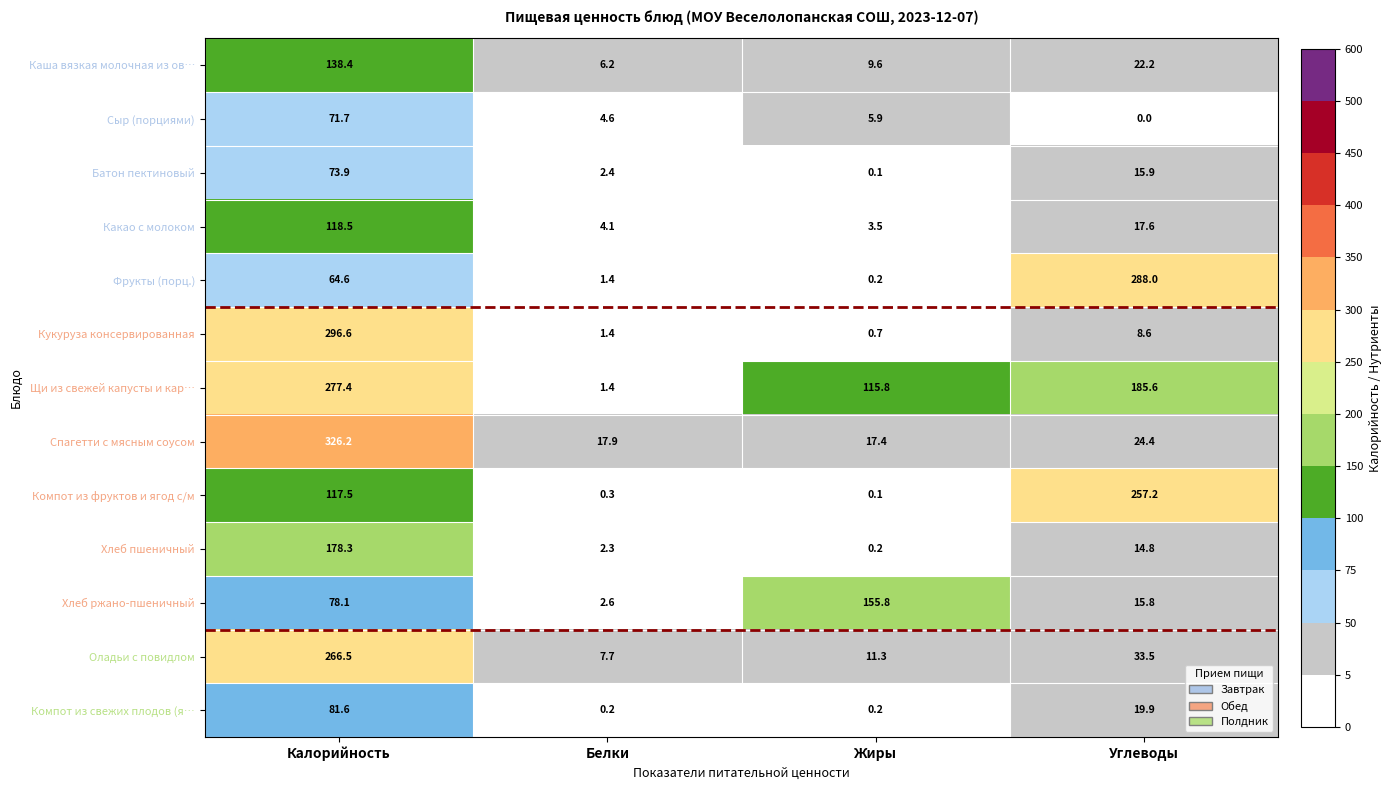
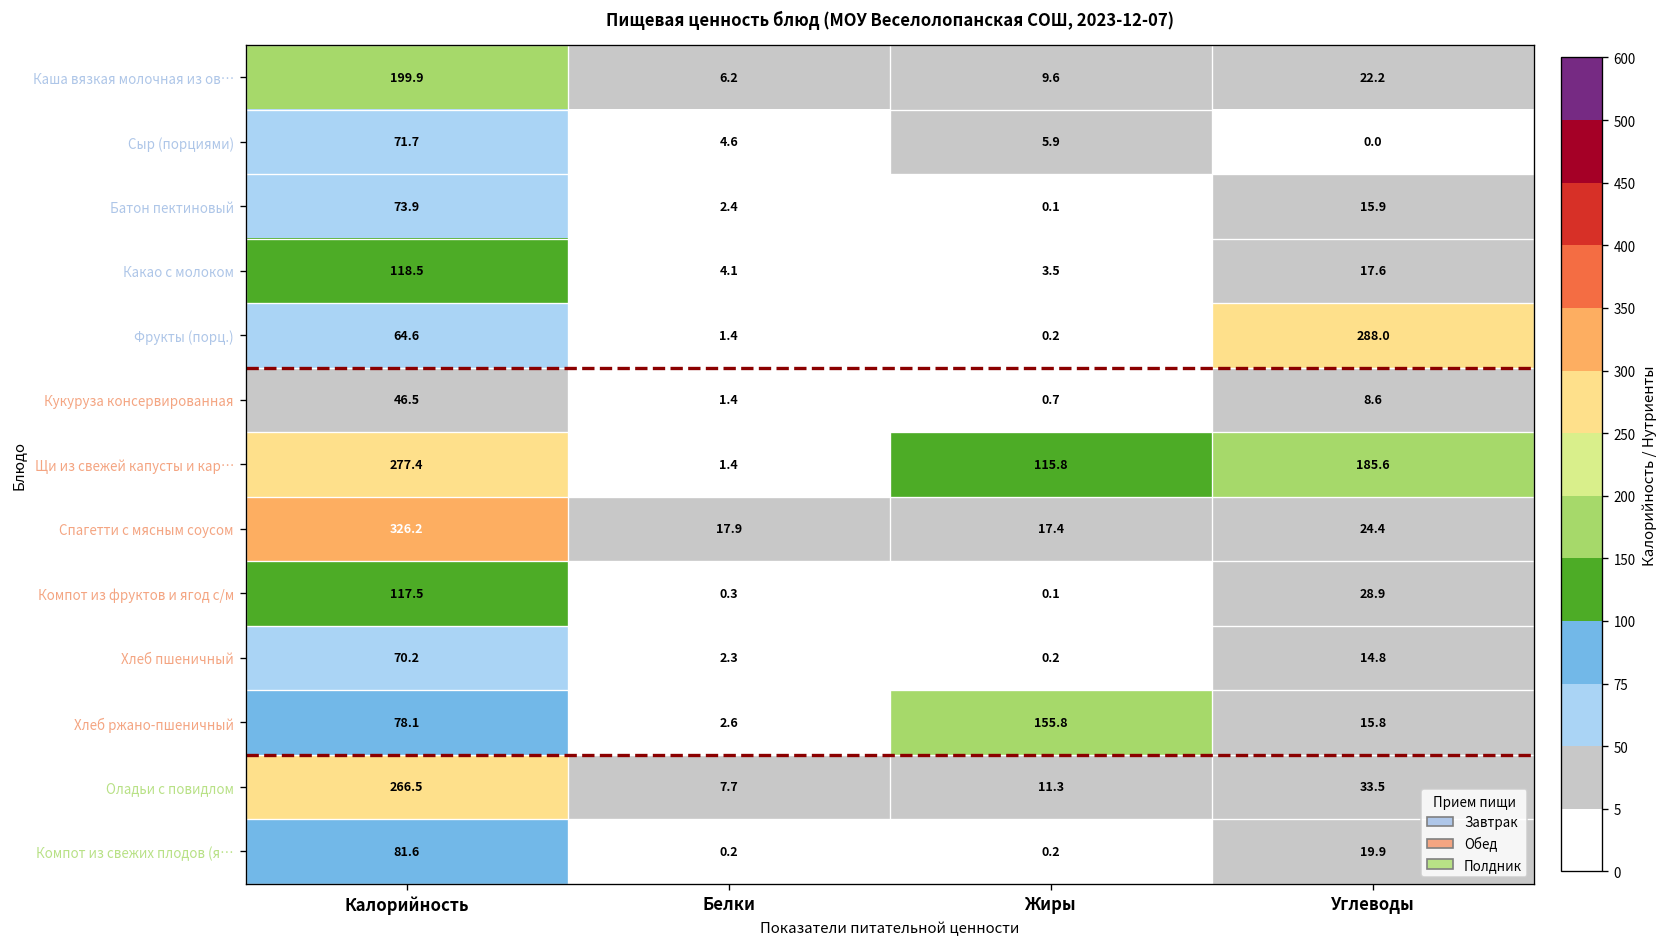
Каша вязкая молочная из ов…, Калорийность: 138.4 -> 199.9
Кукуруза консервированная, Калорийность: 296.6 -> 46.5
Компот из фруктов и ягод с/м, Углеводы: 257.2 -> 28.9
Хлеб пшеничный, Калорийность: 178.3 -> 70.2
